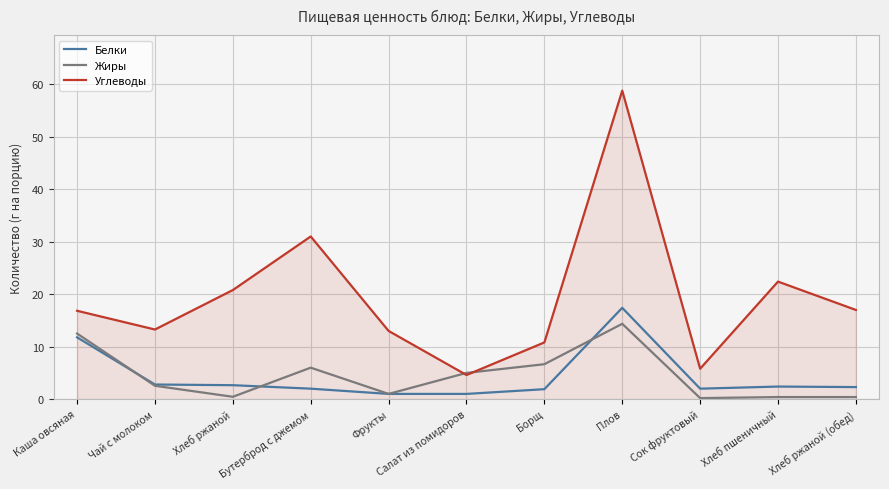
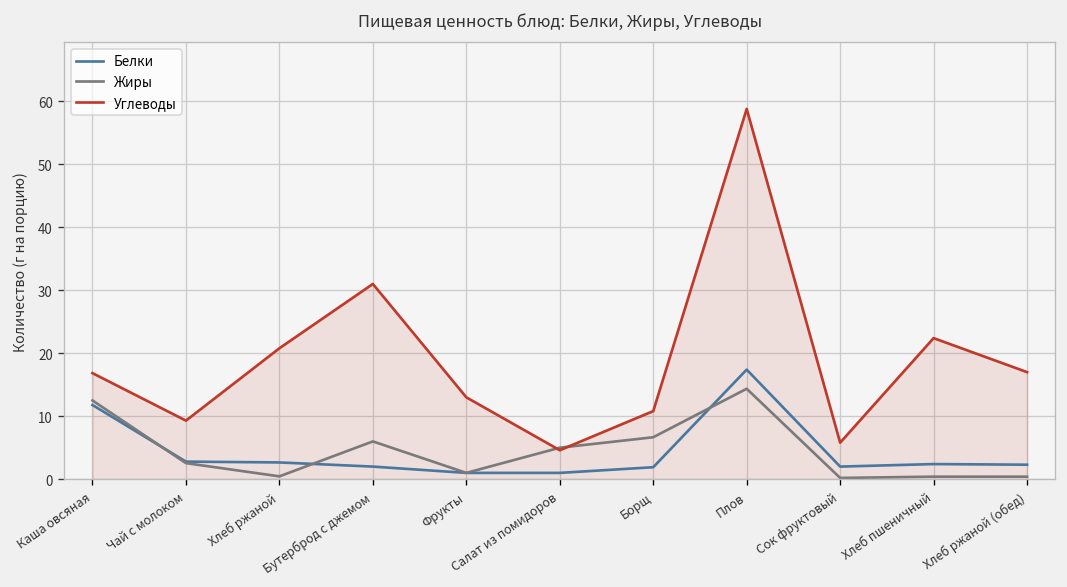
Углеводы, Чай с молоком: 13 -> 9
